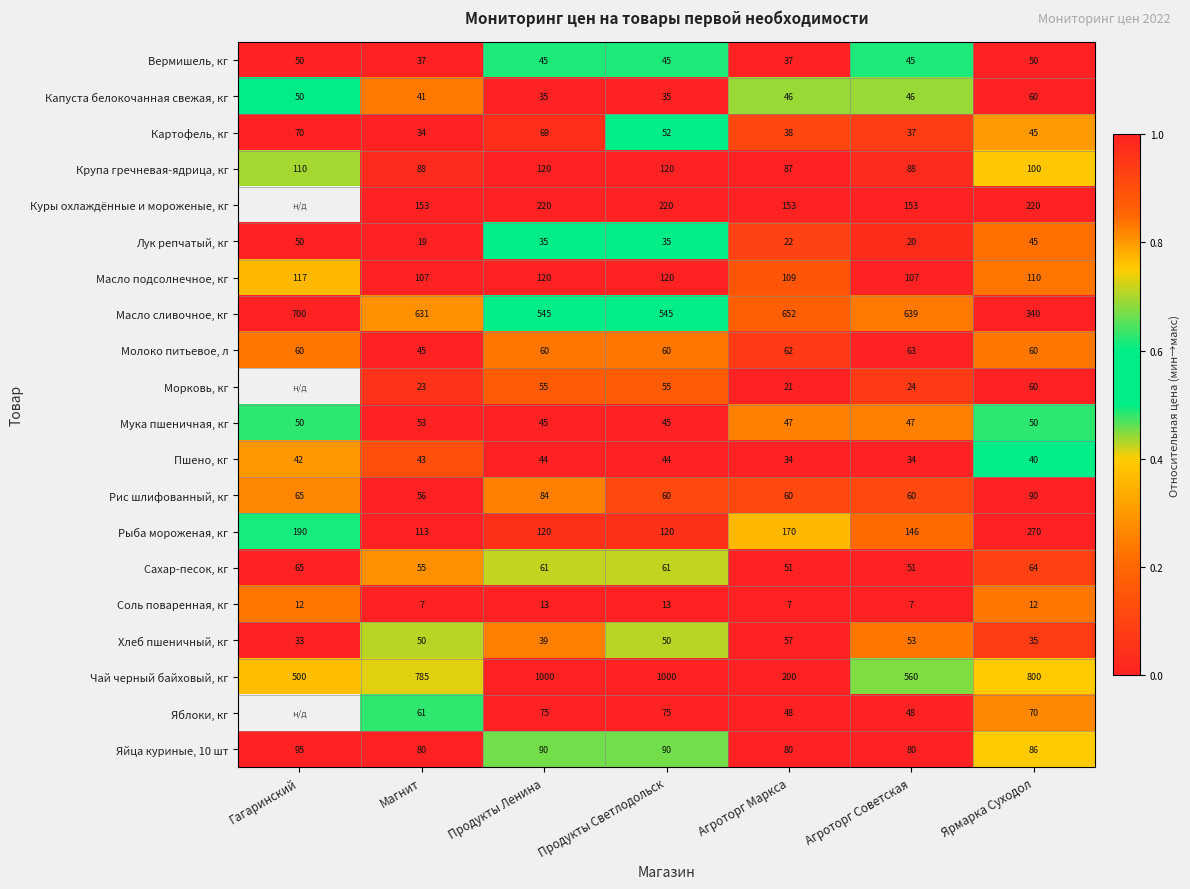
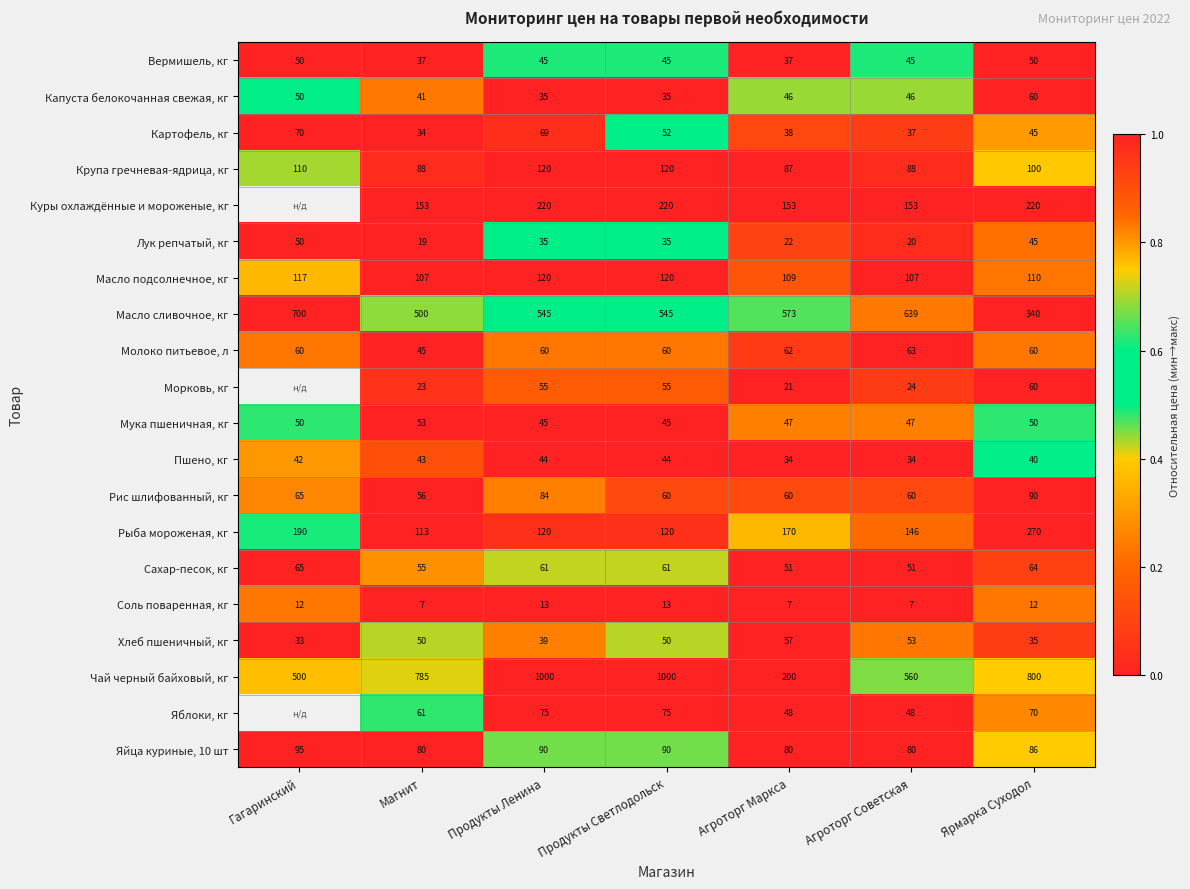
Масло сливочное, кг, Магнит: 631 -> 500
Масло сливочное, кг, Агроторг Маркса: 652 -> 573
